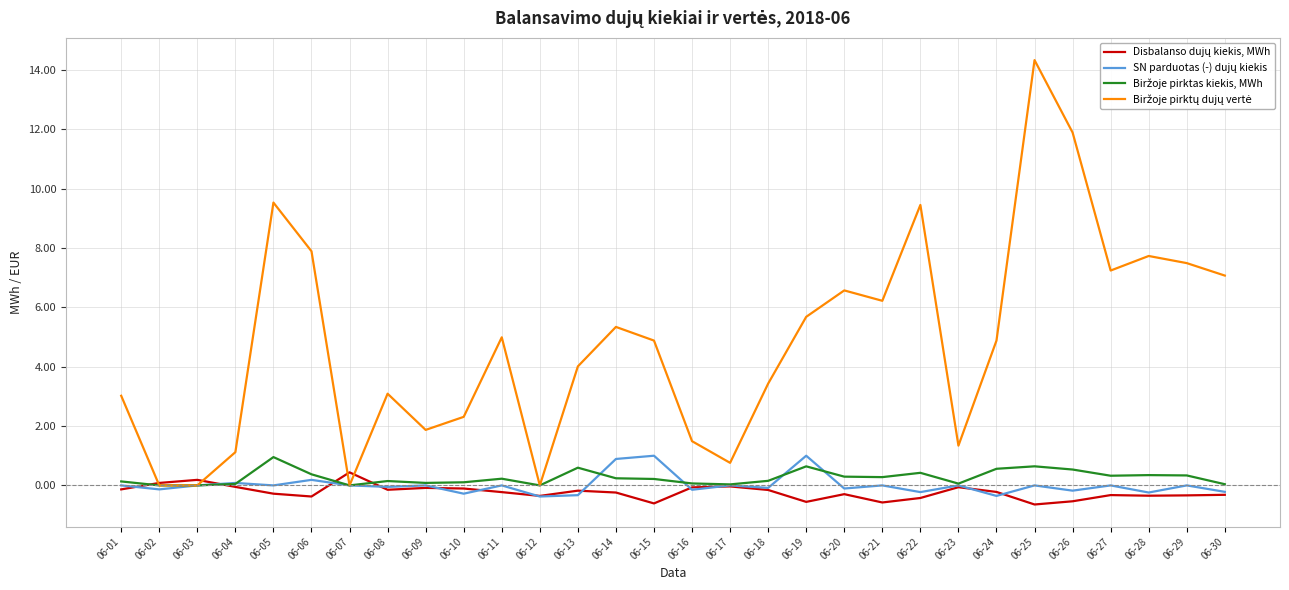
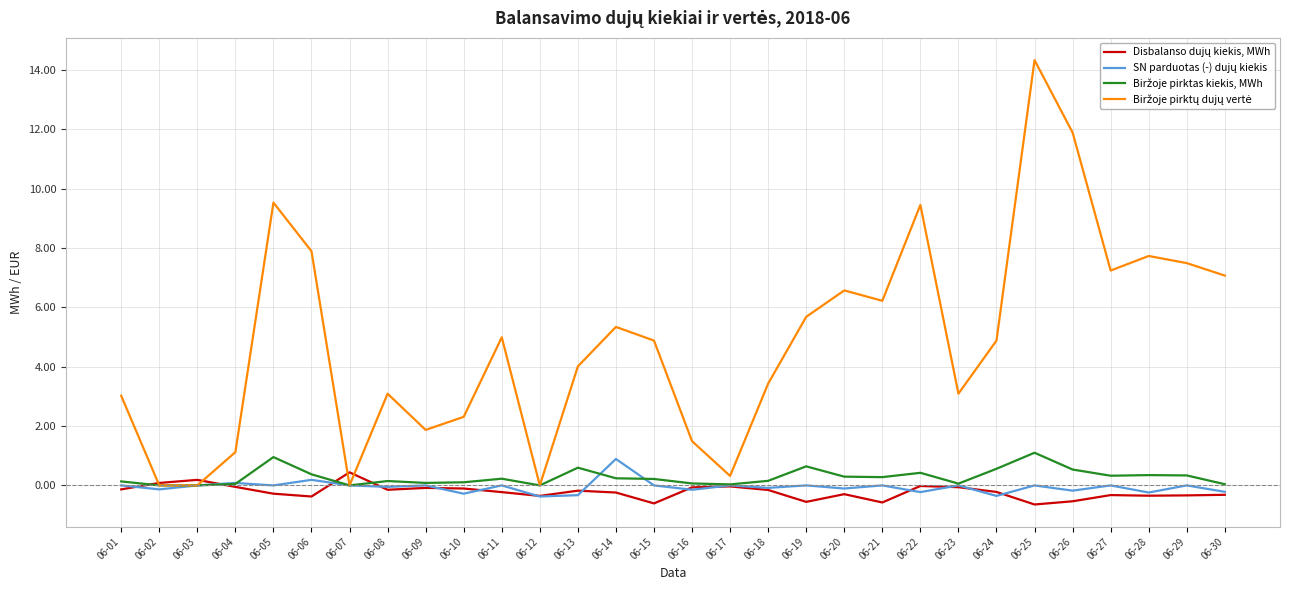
SN parduotas (-) dujų kiekis, 06-15: 1 -> 0
Biržoje pirktų dujų vertė, 06-17: 0.8 -> 0.3
SN parduotas (-) dujų kiekis, 06-19: 1 -> 0
Disbalanso dujų kiekis, MWh, 06-22: -0.4 -> 0.0
Biržoje pirktų dujų vertė, 06-23: 1.3 -> 3.1
Biržoje pirktas kiekis, MWh, 06-25: 0.6 -> 1.1
